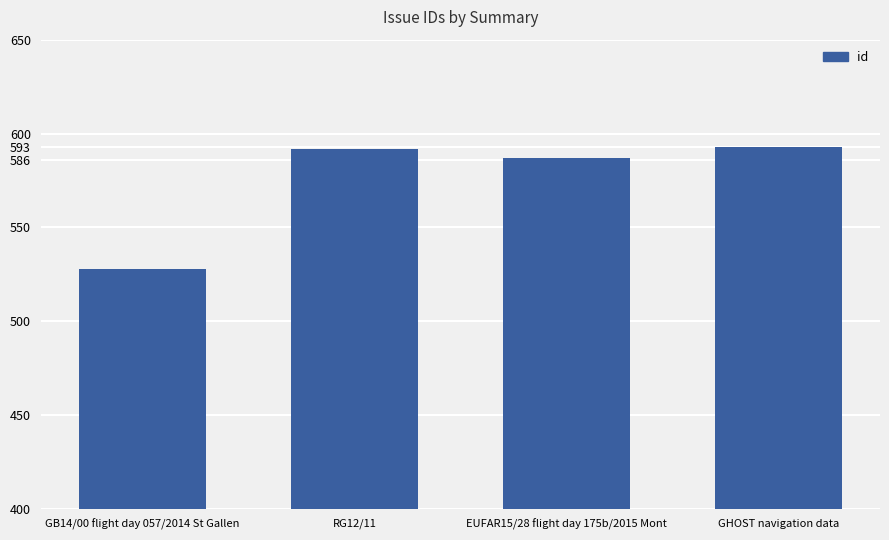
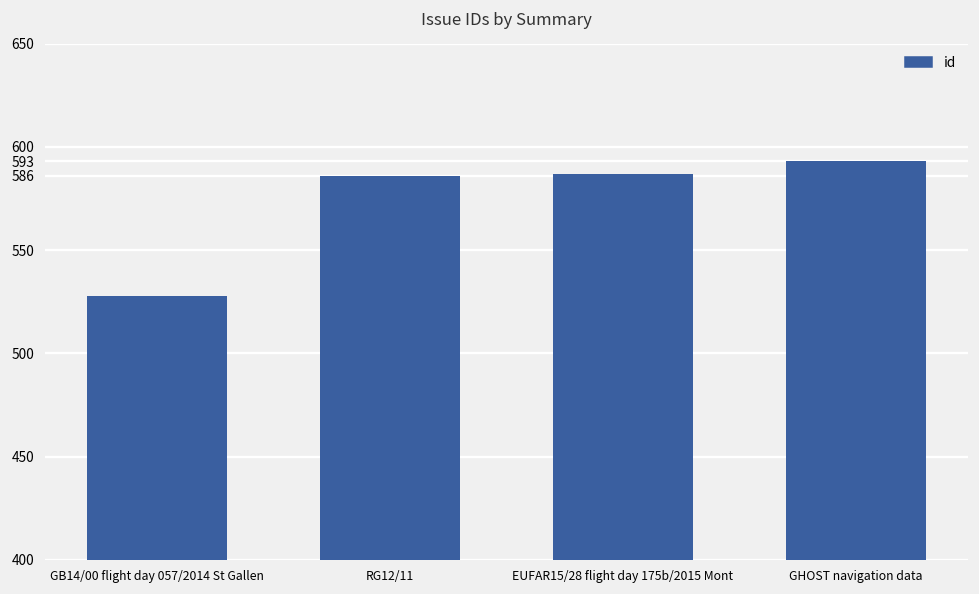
RG12/11: 592 -> 586
